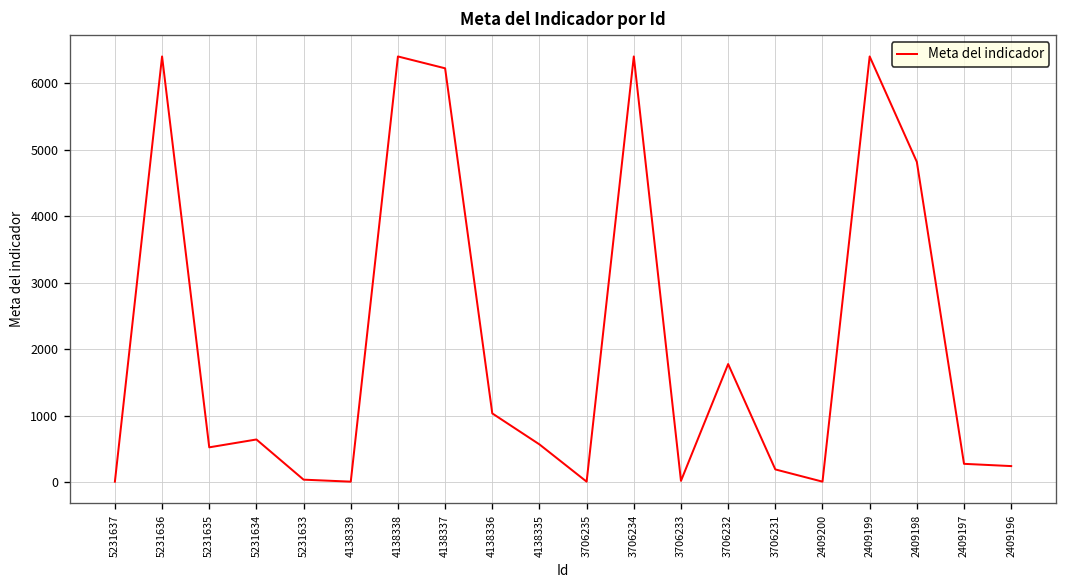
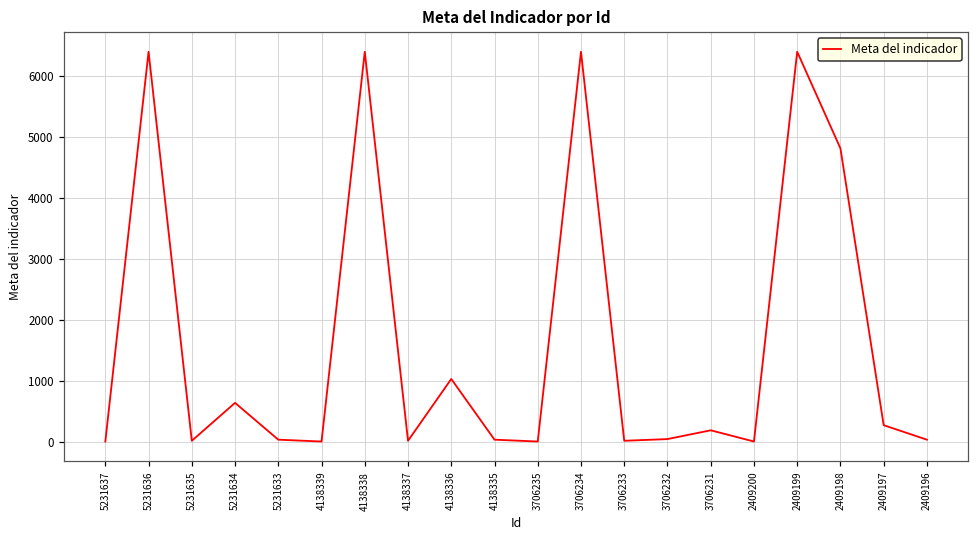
5231635: 500 -> 0
4138337: 6200 -> 0
4138335: 600 -> 0
3706232: 1800 -> 0
2409196: 200 -> 0
